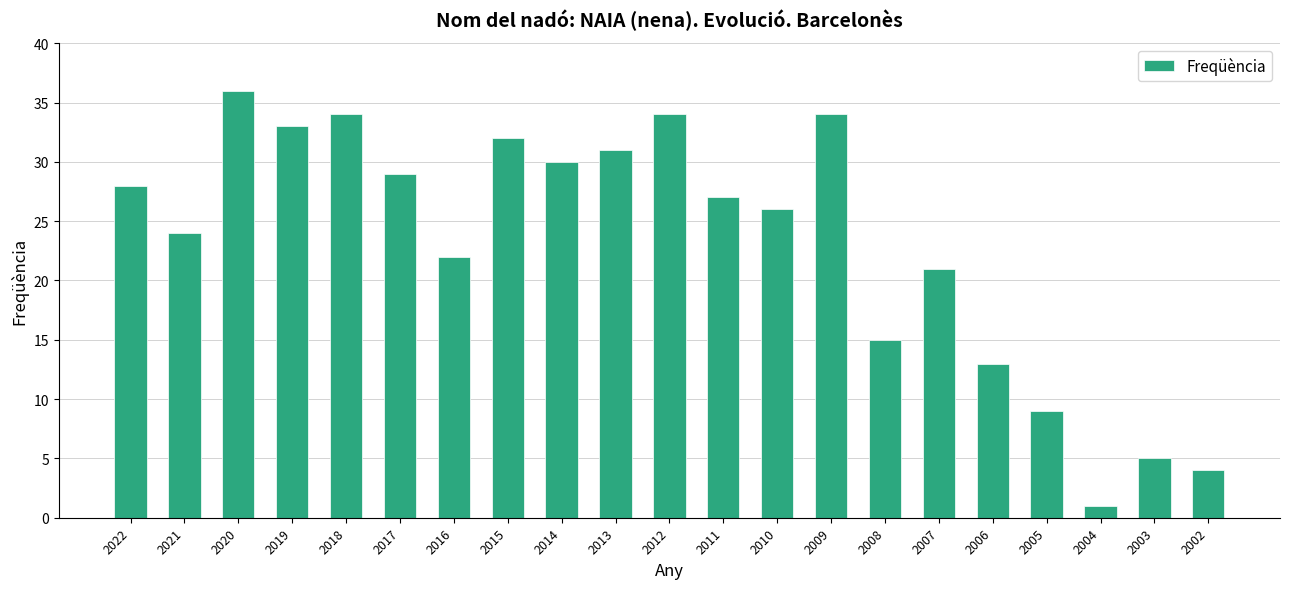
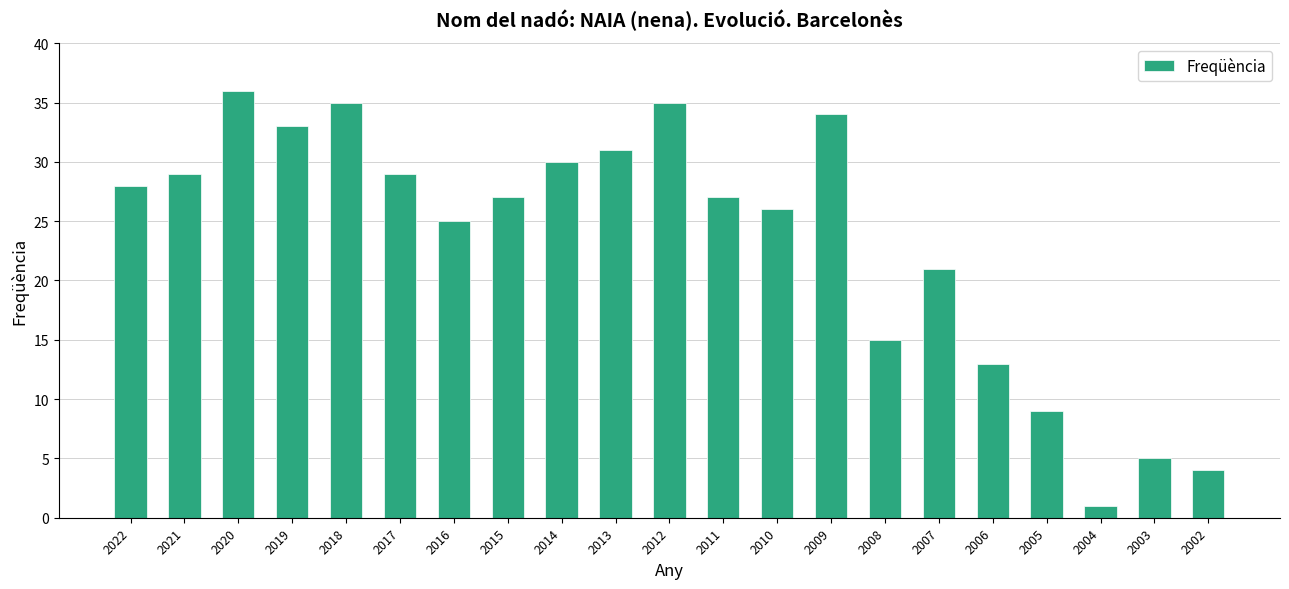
2021: 24 -> 29
2018: 34 -> 35
2016: 22 -> 25
2015: 32 -> 27
2012: 34 -> 35
